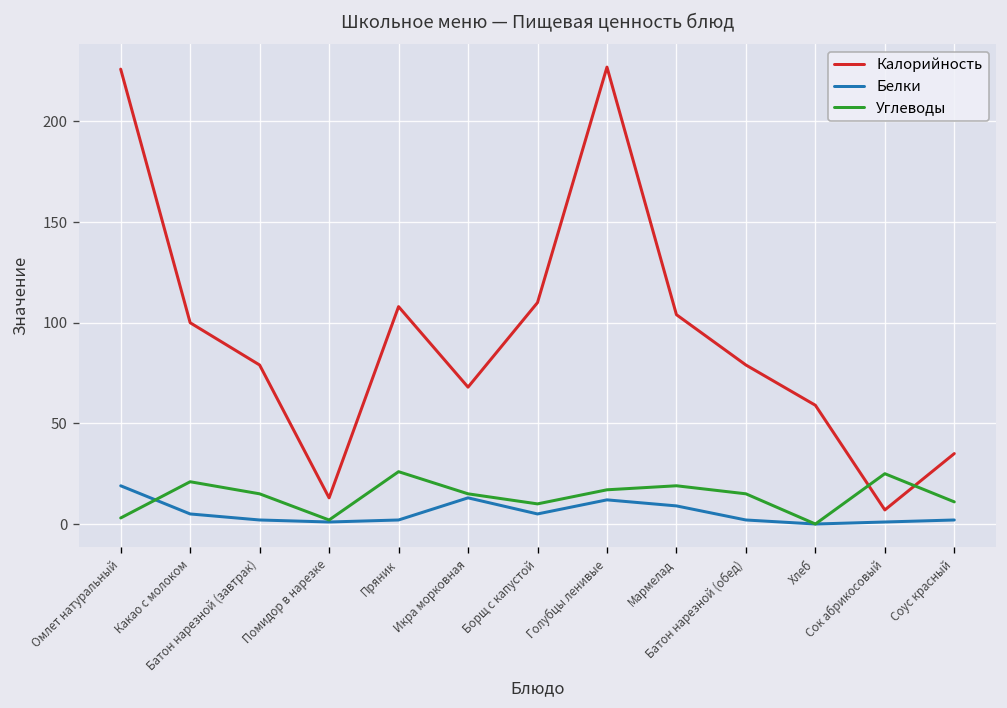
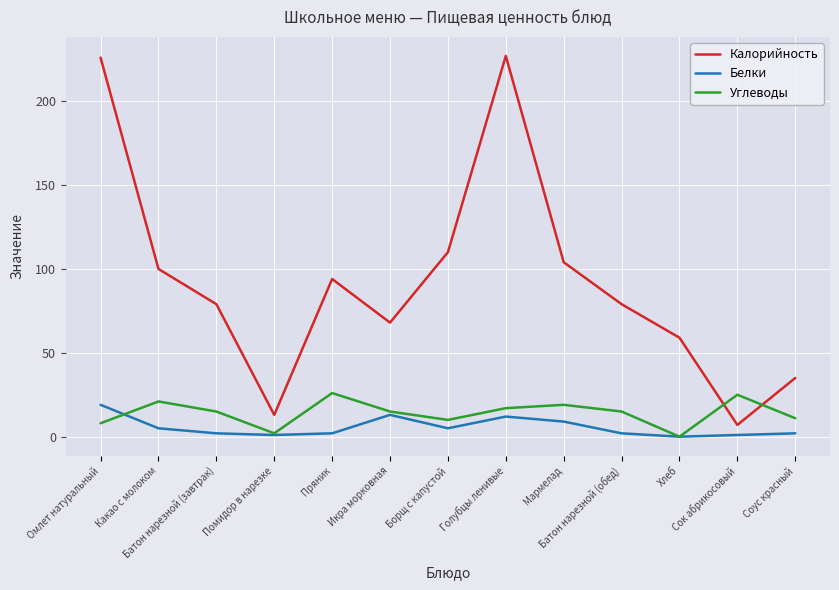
Углеводы, Омлет натуральный: 3 -> 8
Калорийность, Пряник: 108 -> 94
